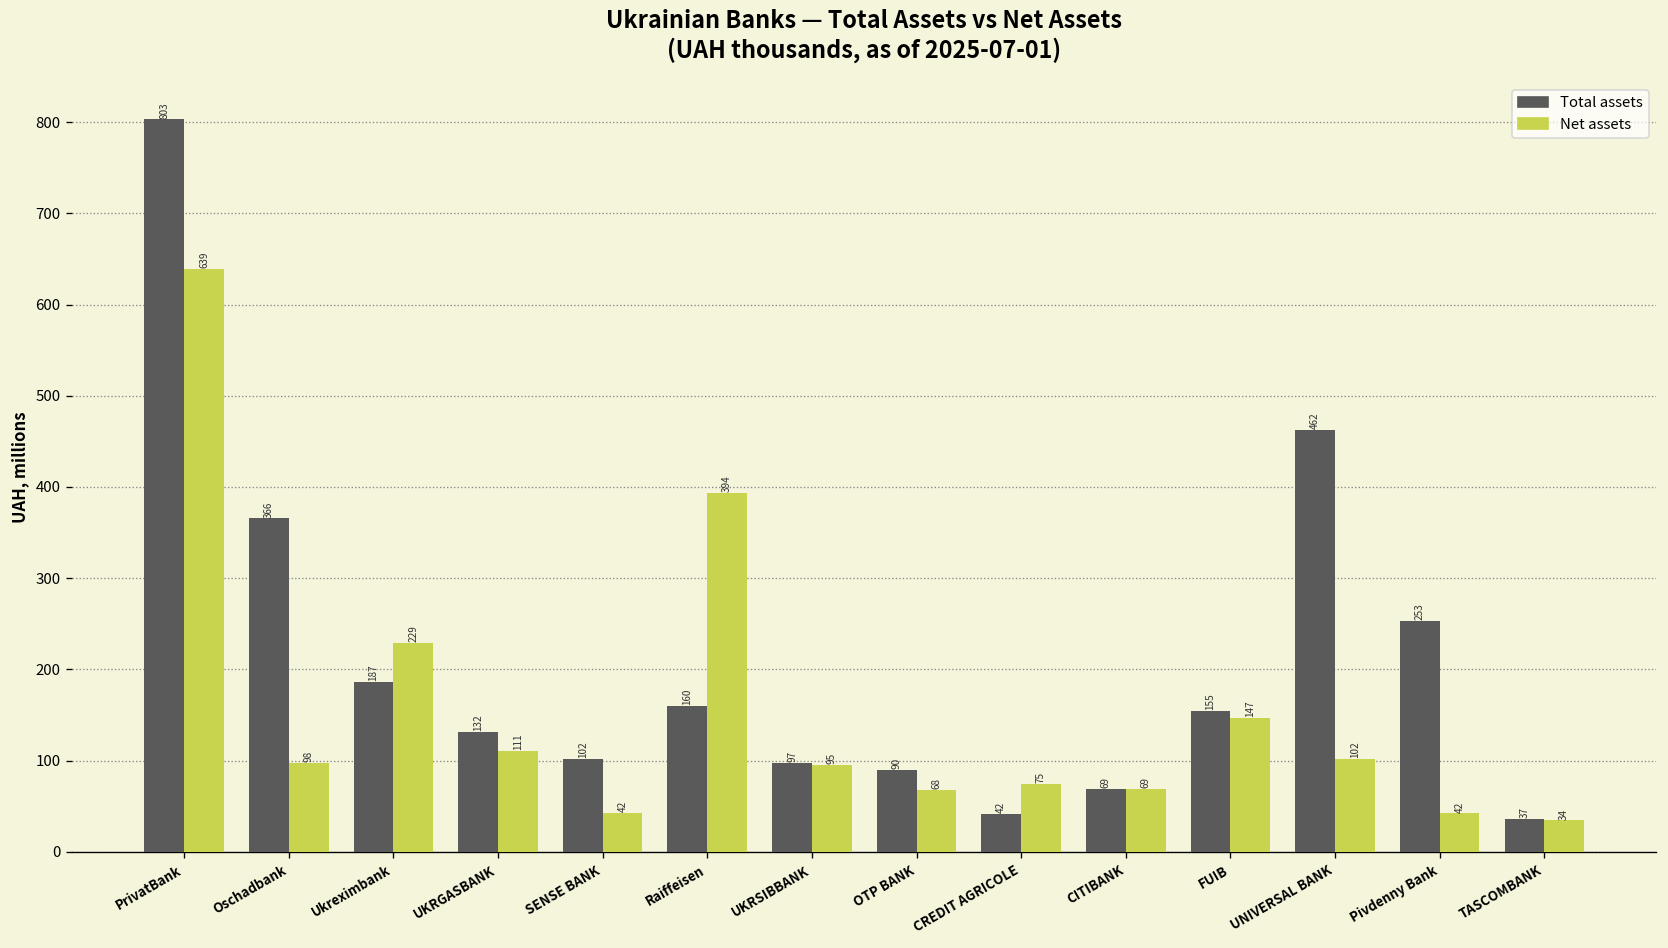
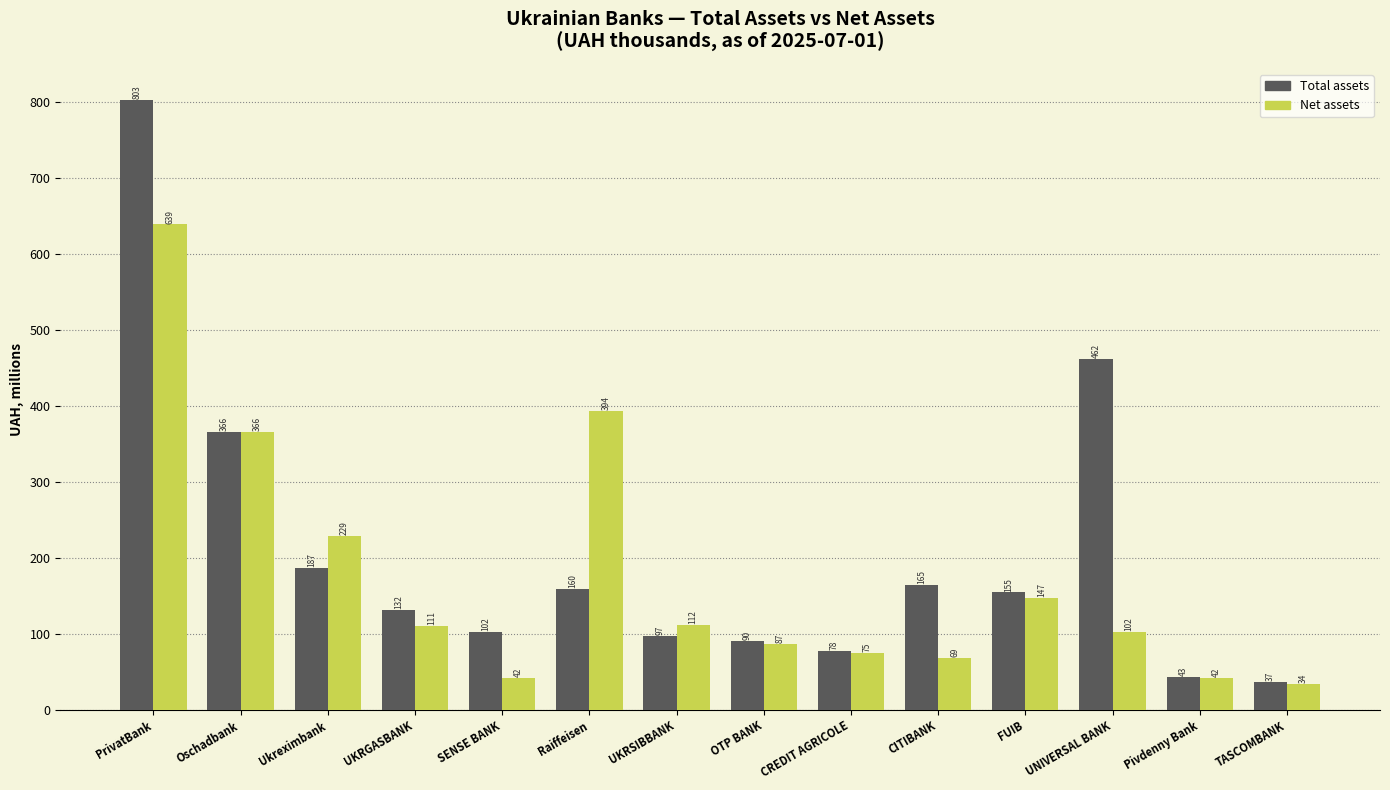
Net assets, Oschadbank: 98 -> 366
Net assets, UKRSIBBANK: 95 -> 112
Net assets, OTP BANK: 68 -> 87
Total assets, CREDIT AGRICOLE: 42 -> 78
Total assets, CITIBANK: 69 -> 165
Total assets, Pivdenny Bank: 253 -> 43
